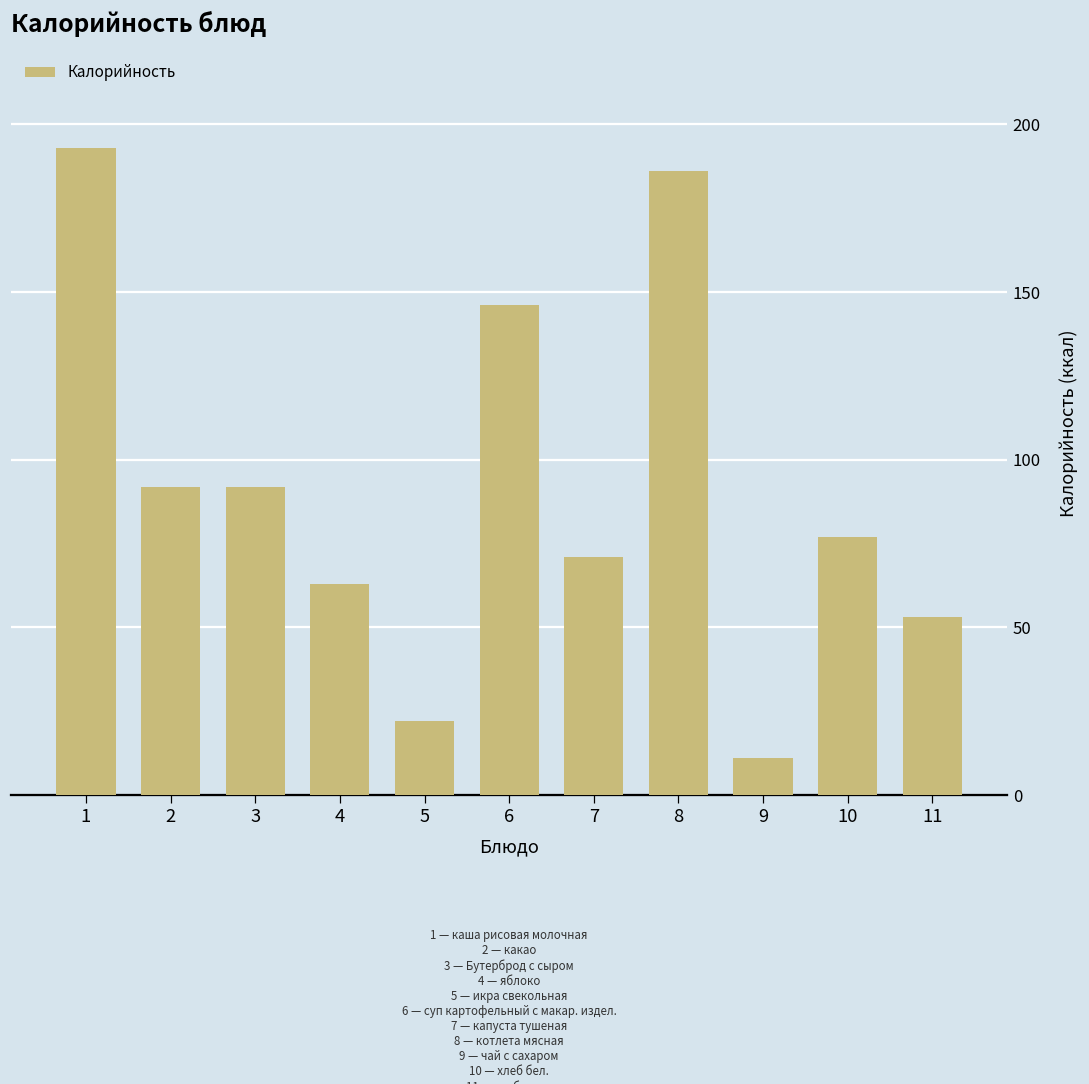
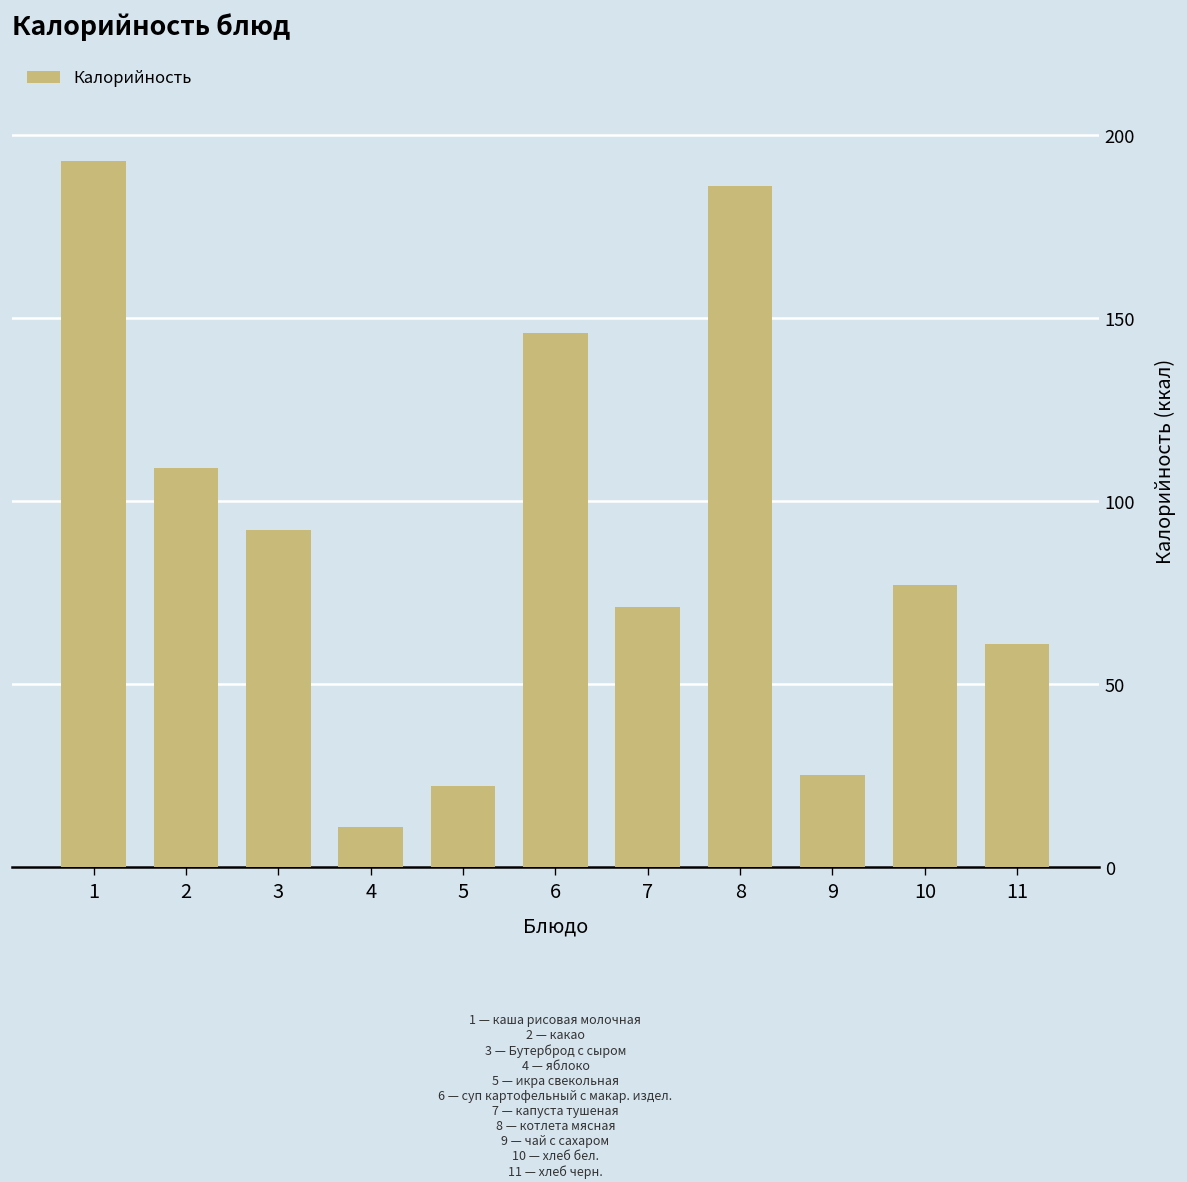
2: 92 -> 109
4: 63 -> 11
9: 11 -> 25
11: 53 -> 61
